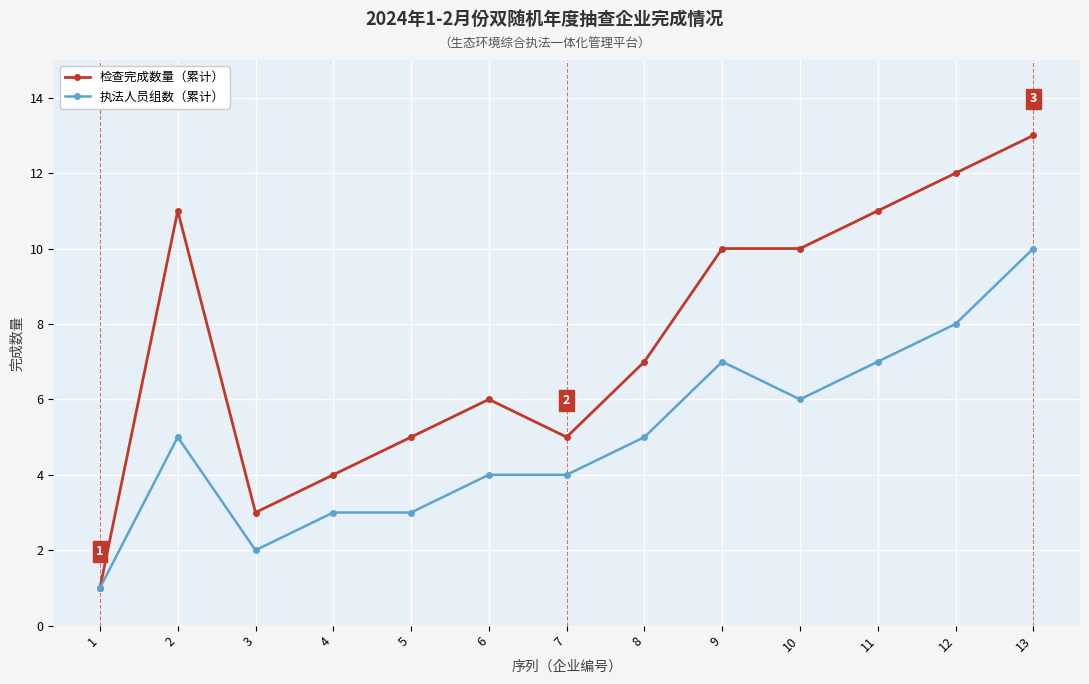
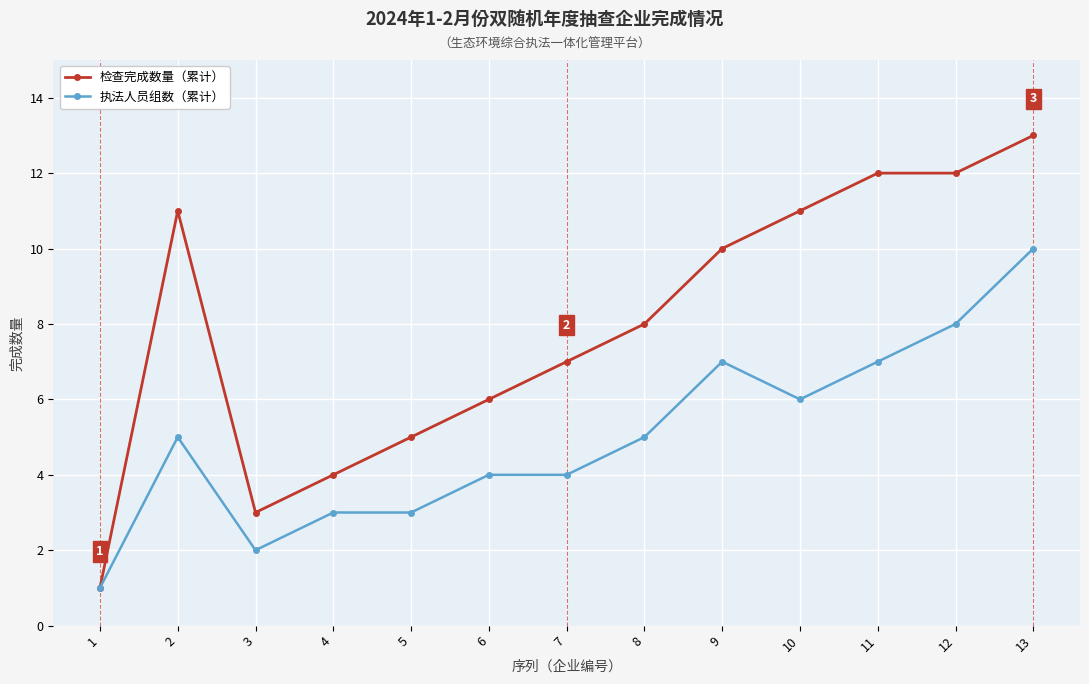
检查完成数量（累计）, 7: 5 -> 7
检查完成数量（累计）, 8: 7 -> 8
检查完成数量（累计）, 10: 10 -> 11
检查完成数量（累计）, 11: 11 -> 12
